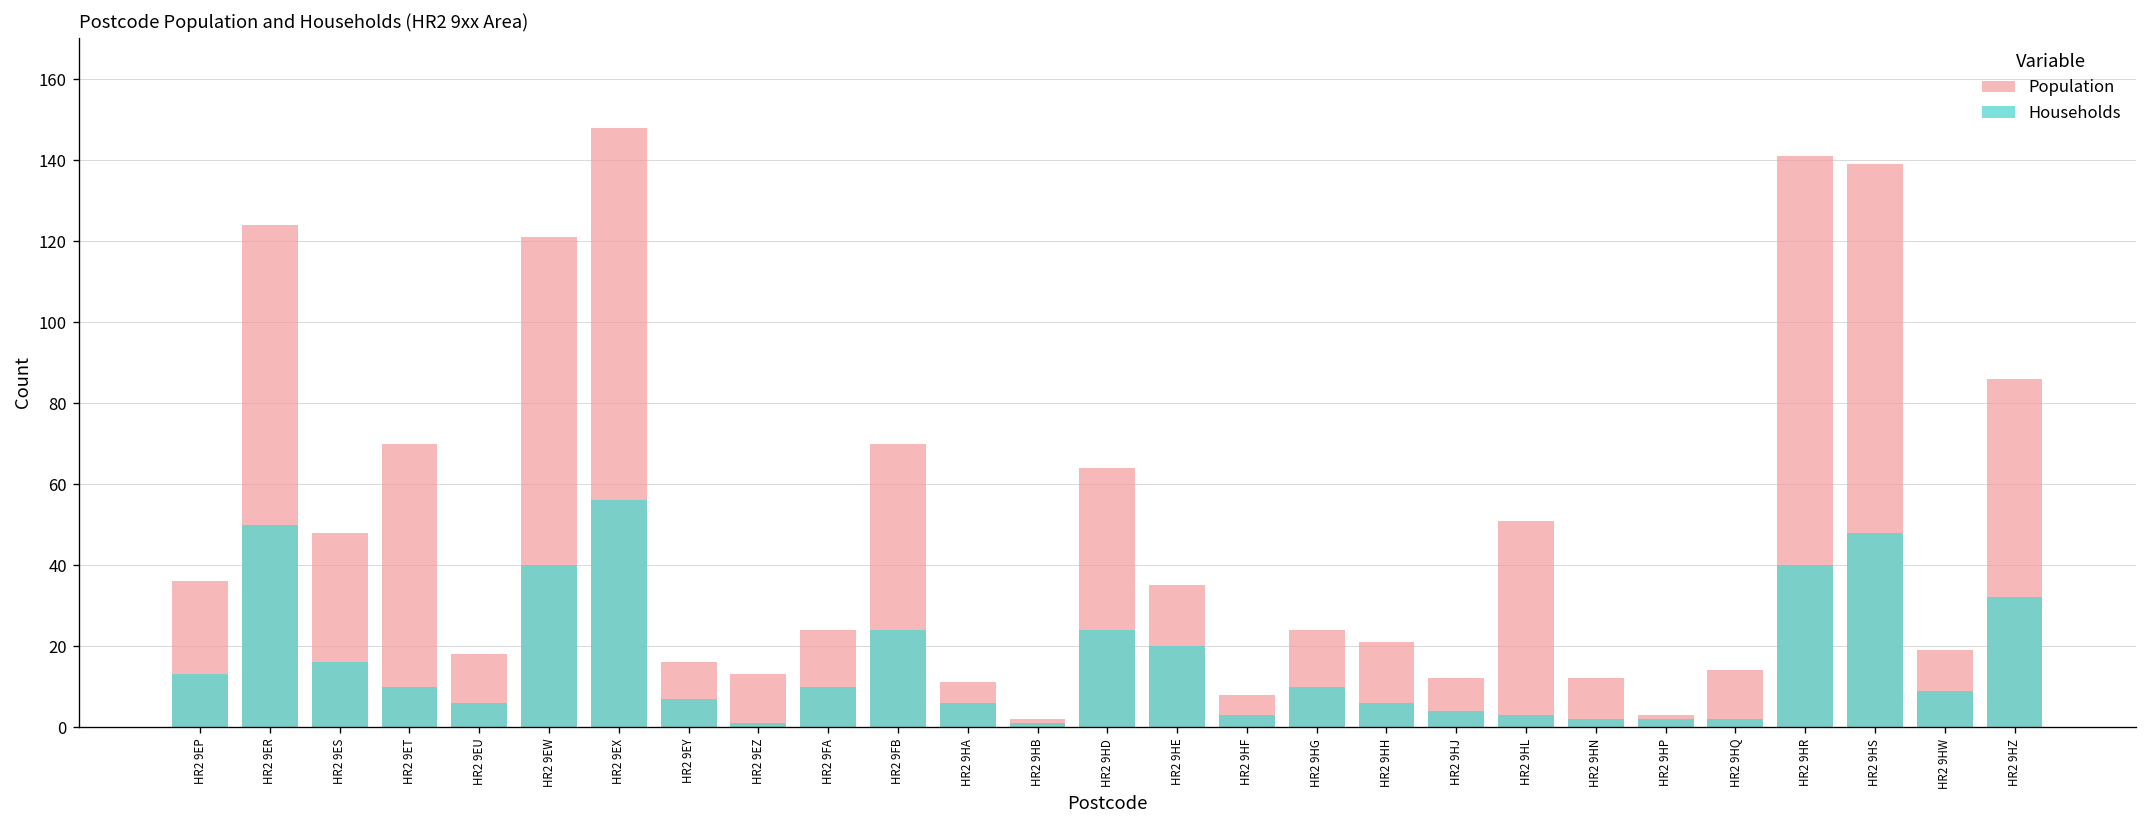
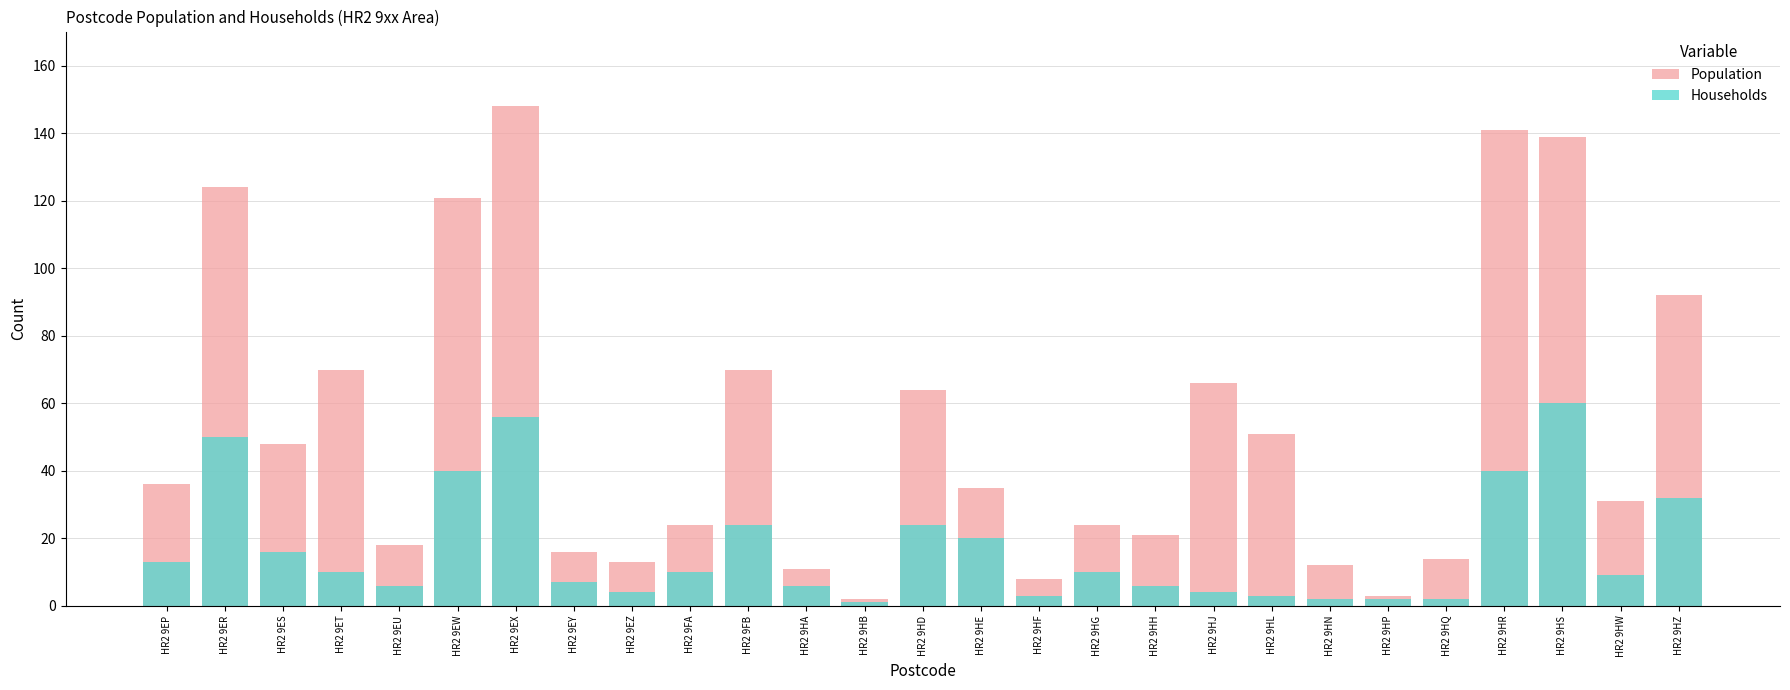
Households, HR2 9EZ: 1 -> 4
Population, HR2 9HJ: 12 -> 66
Households, HR2 9HS: 48 -> 60
Population, HR2 9HW: 19 -> 31
Population, HR2 9HZ: 86 -> 92
